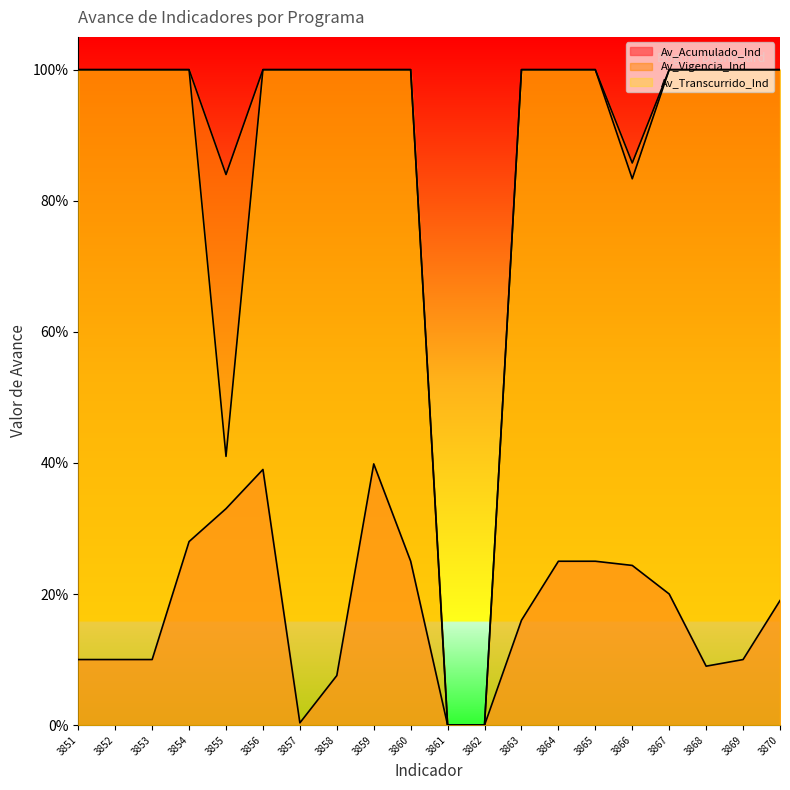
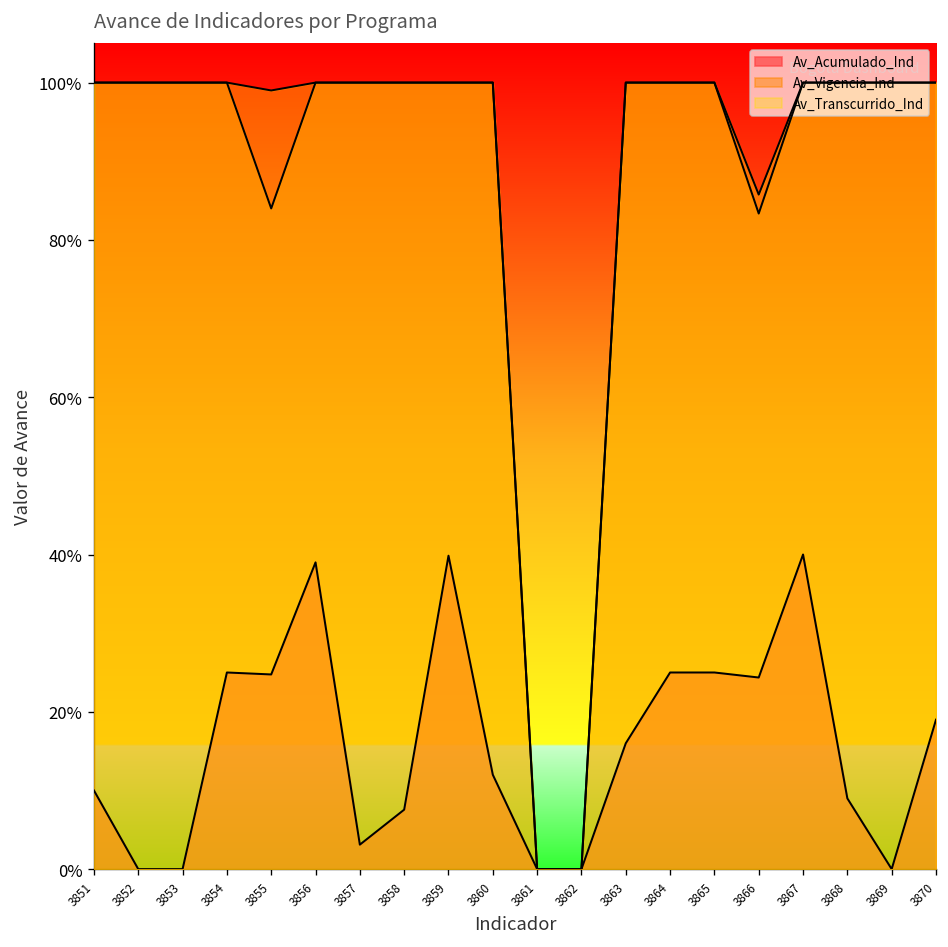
Av_Acumulado_Ind, 3852: 10% -> 0%
Av_Acumulado_Ind, 3853: 10% -> 0%
Av_Acumulado_Ind, 3854: 28% -> 25%
Av_Acumulado_Ind, 3855: 33% -> 25%
Av_Transcurrido_Ind, 3855: 41% -> 99%
Av_Acumulado_Ind, 3857: 0% -> 3%
Av_Acumulado_Ind, 3860: 25% -> 12%
Av_Acumulado_Ind, 3867: 20% -> 40%
Av_Acumulado_Ind, 3869: 10% -> 0%
